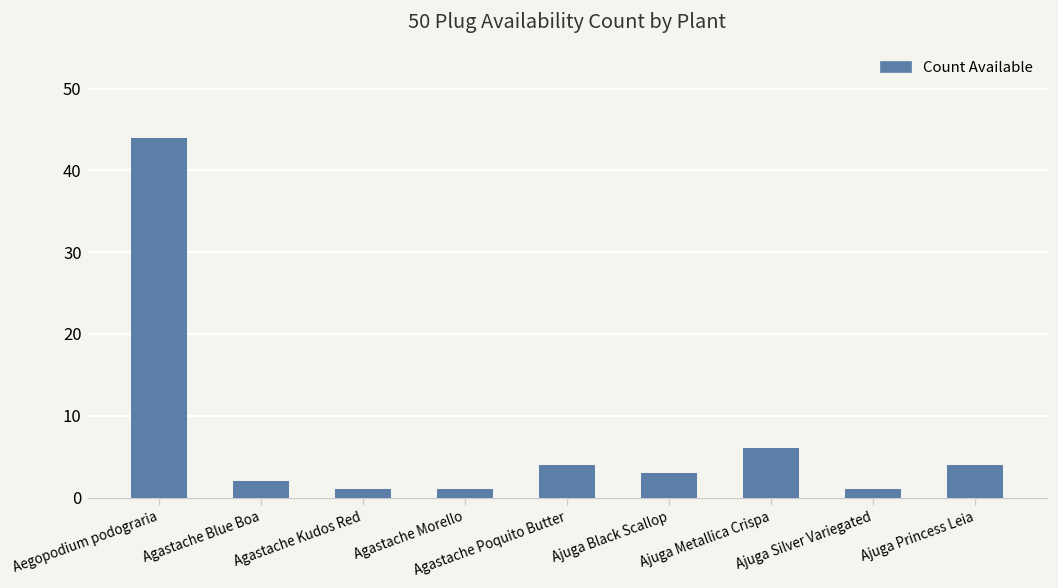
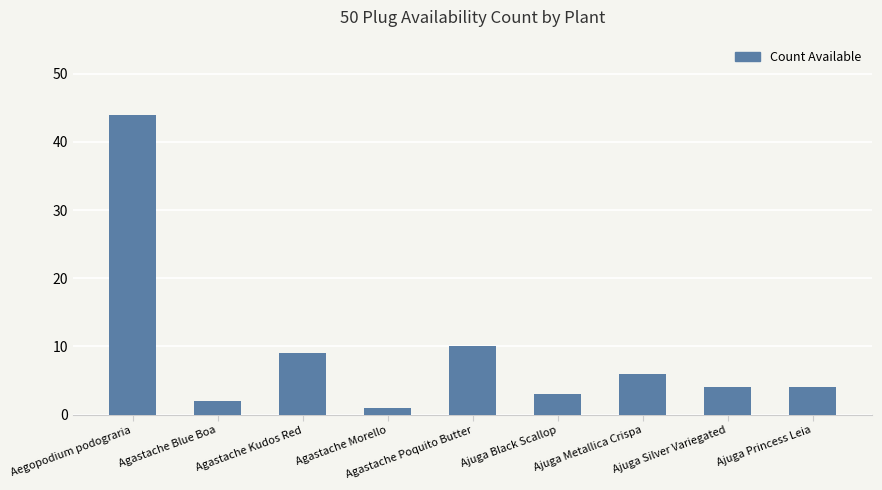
Agastache Kudos Red: 1 -> 9
Agastache Poquito Butter: 4 -> 10
Ajuga Silver Variegated: 1 -> 4
